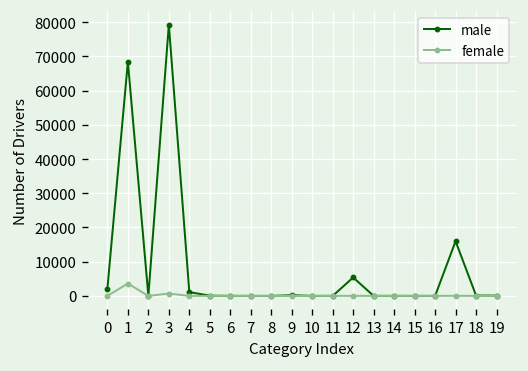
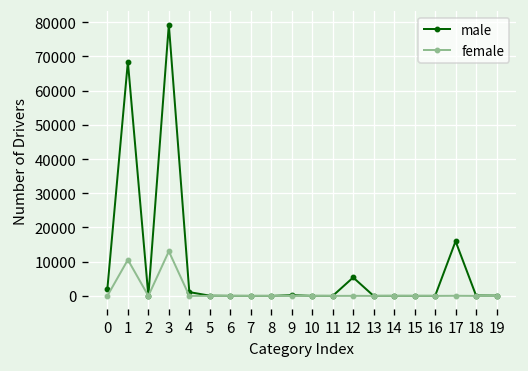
female, 1: 4000 -> 11000
female, 3: 1000 -> 13000
